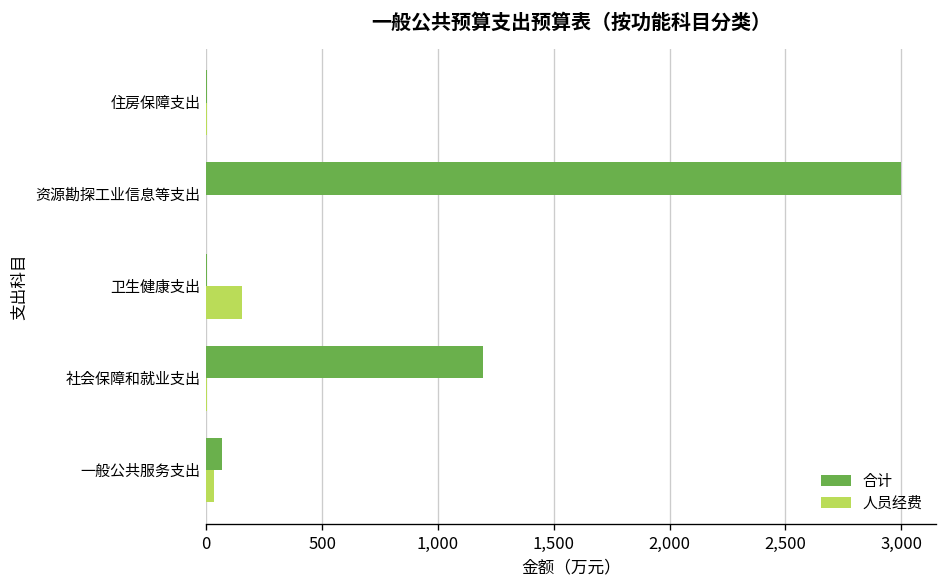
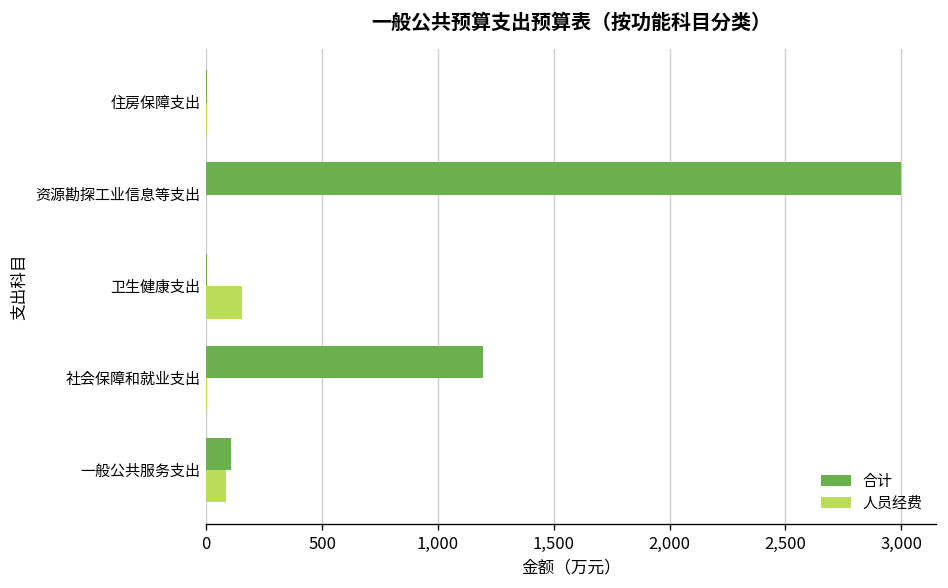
合计, 一般公共服务支出: 70 -> 110
人员经费, 一般公共服务支出: 30 -> 90
